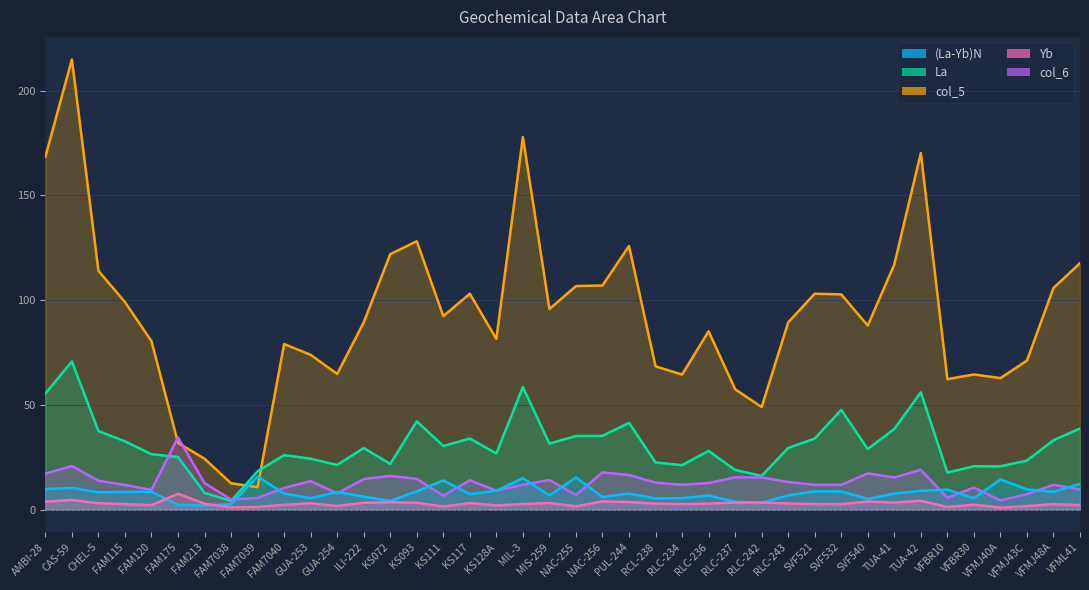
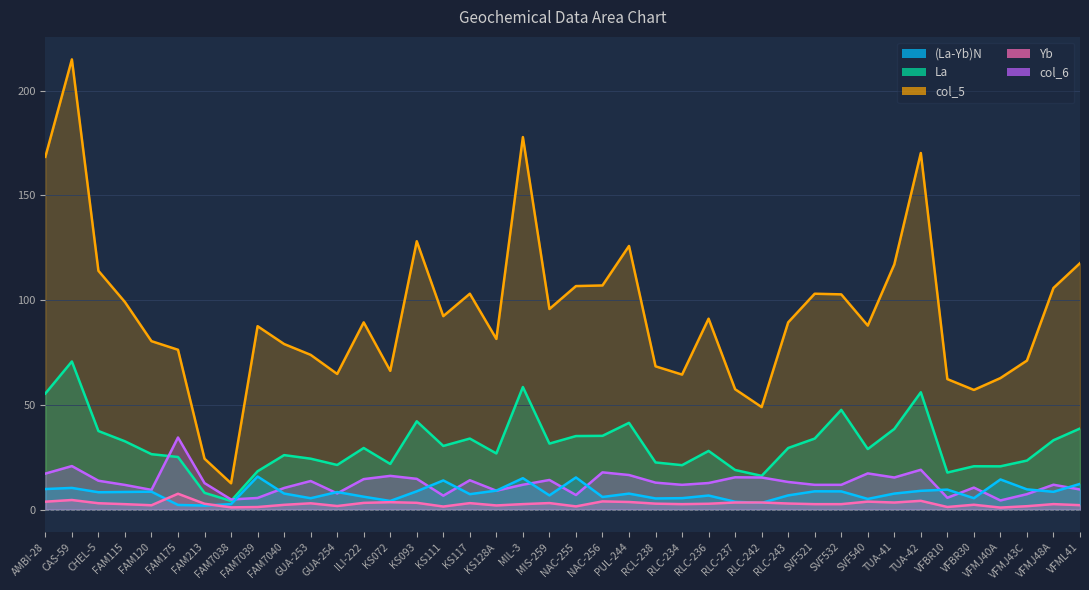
col_5, FAM175: 32 -> 76
col_5, FAM7039: 11 -> 88
col_5, KS072: 122 -> 66
col_5, RLC-236: 85 -> 91
col_5, VFBR30: 64 -> 57
